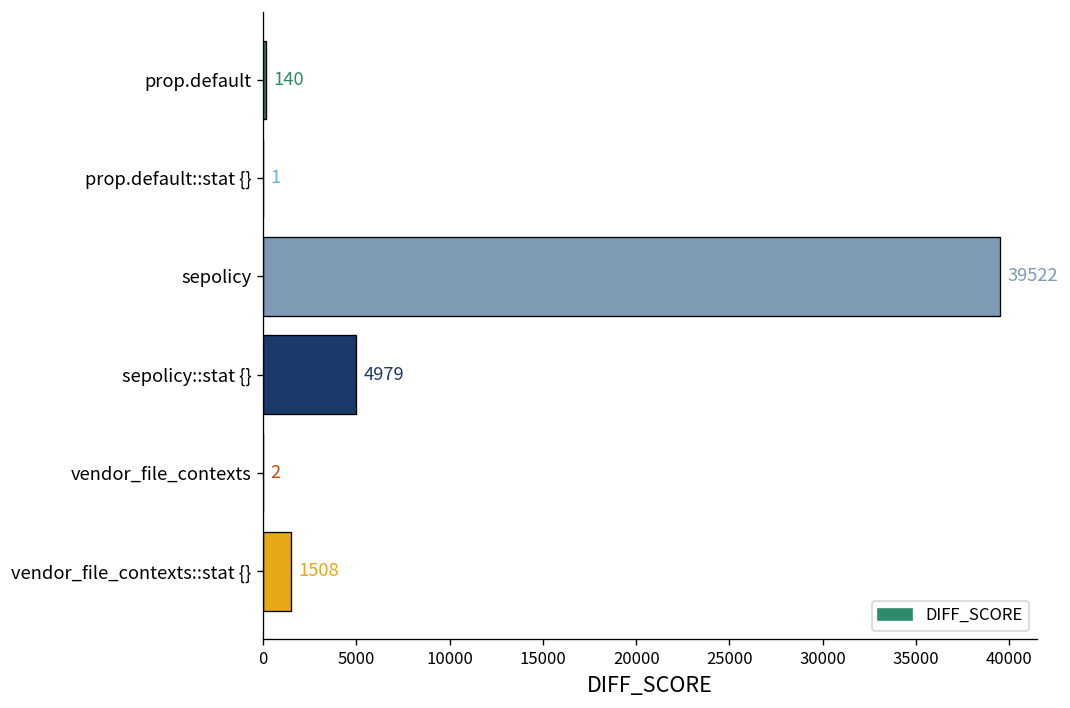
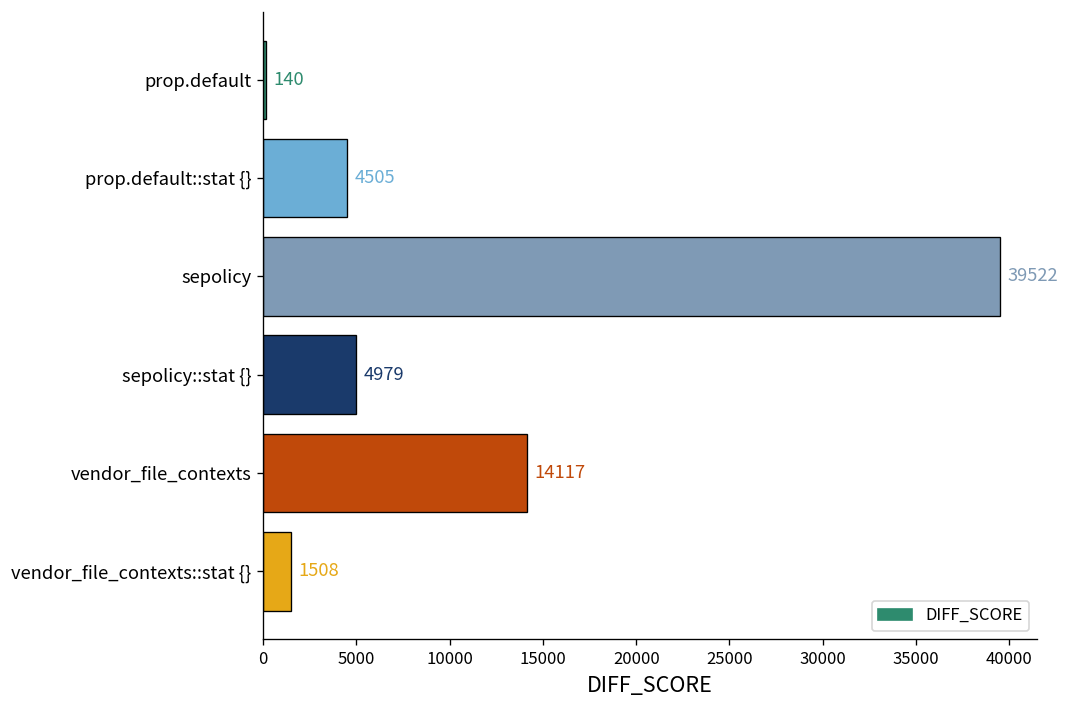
prop.default::stat {}: 1 -> 4505
vendor_file_contexts: 2 -> 14117
